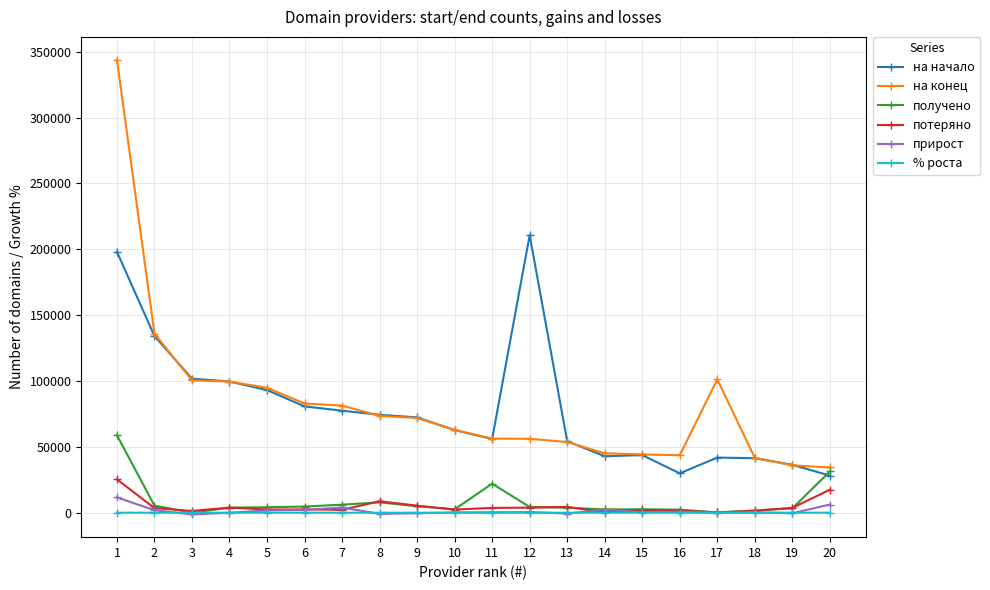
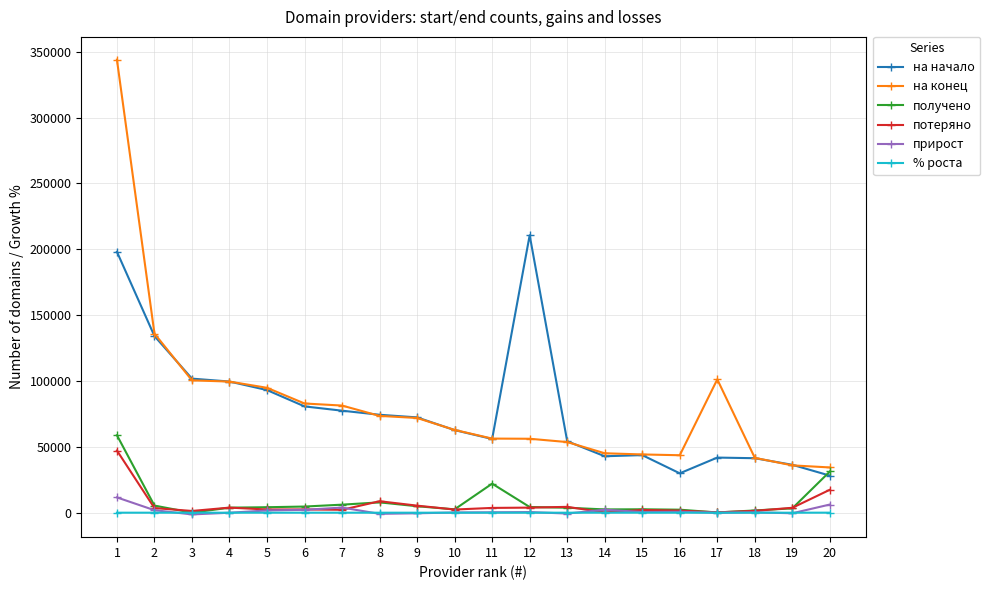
потеряно, 1: 25000 -> 47000
